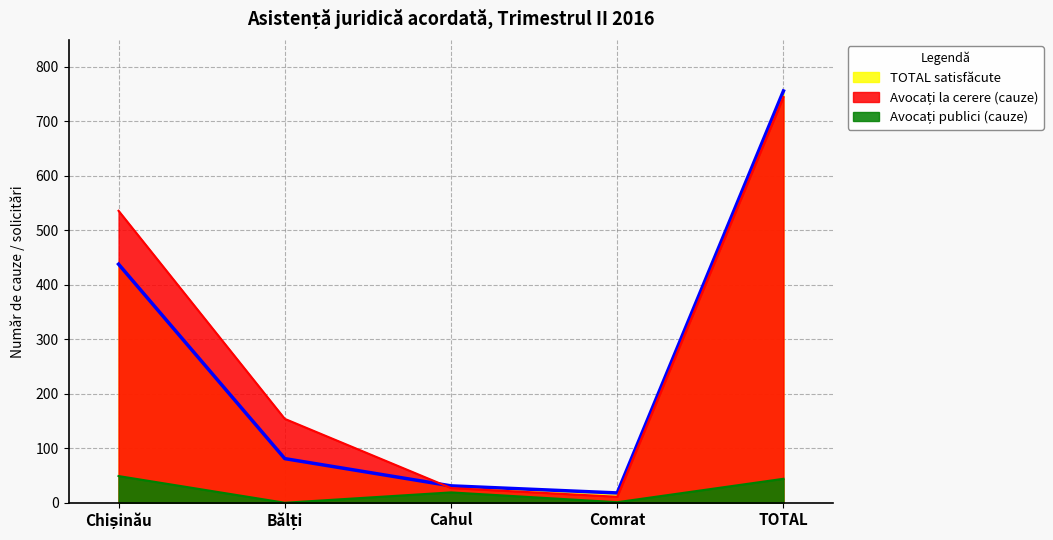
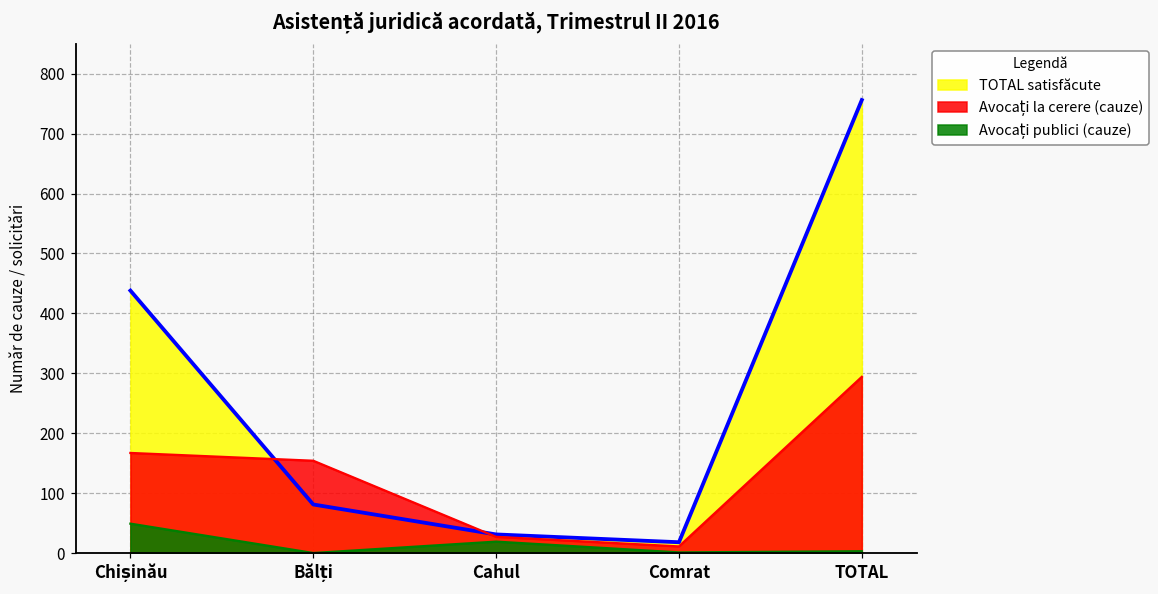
Avocați la cerere (cauze), Chișinău: 540 -> 170
Avocați la cerere (cauze), TOTAL: 750 -> 290
Avocați publici (cauze), TOTAL: 40 -> 0
